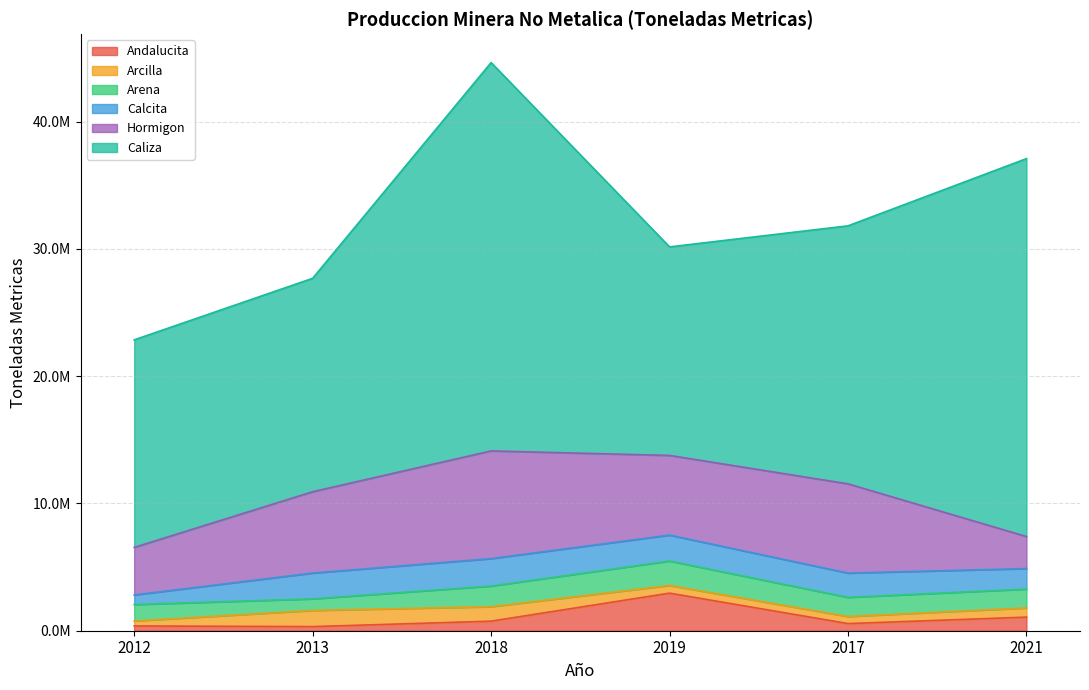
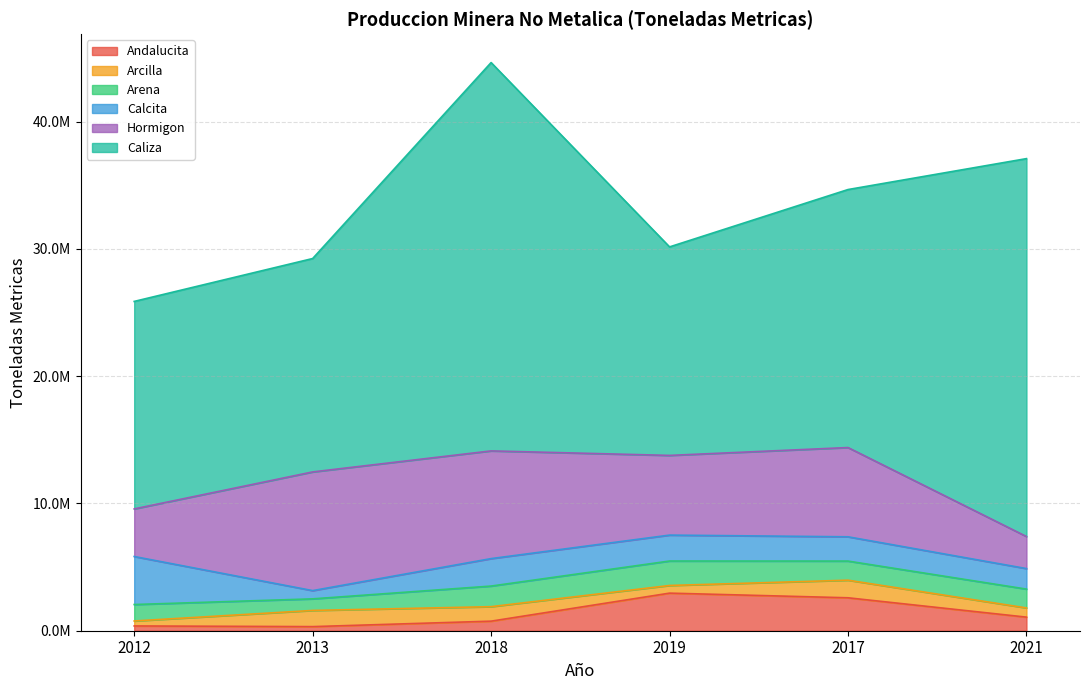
Calcita, 2012: 800000 -> 3800000
Calcita, 2013: 2000000 -> 600000
Hormigon, 2013: 6400000 -> 9300000
Andalucita, 2017: 600000 -> 2600000
Arcilla, 2017: 600000 -> 1400000
